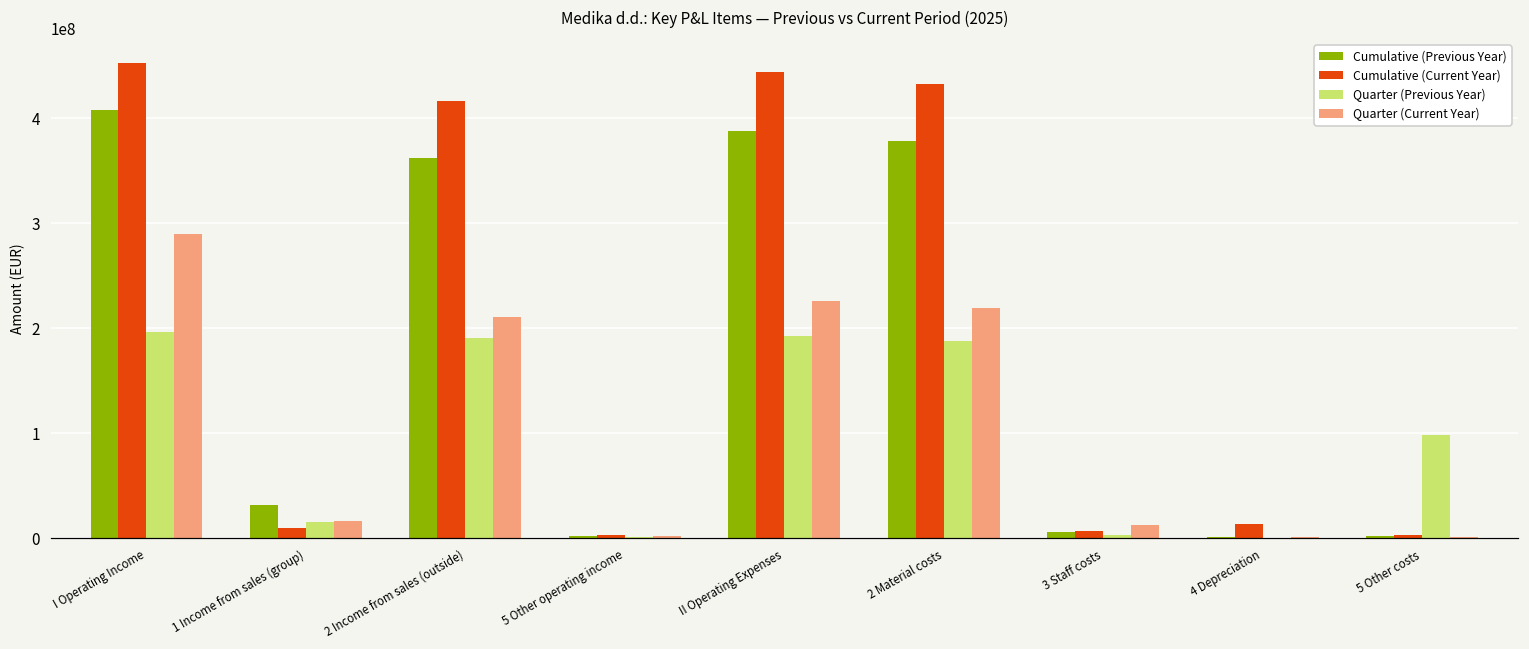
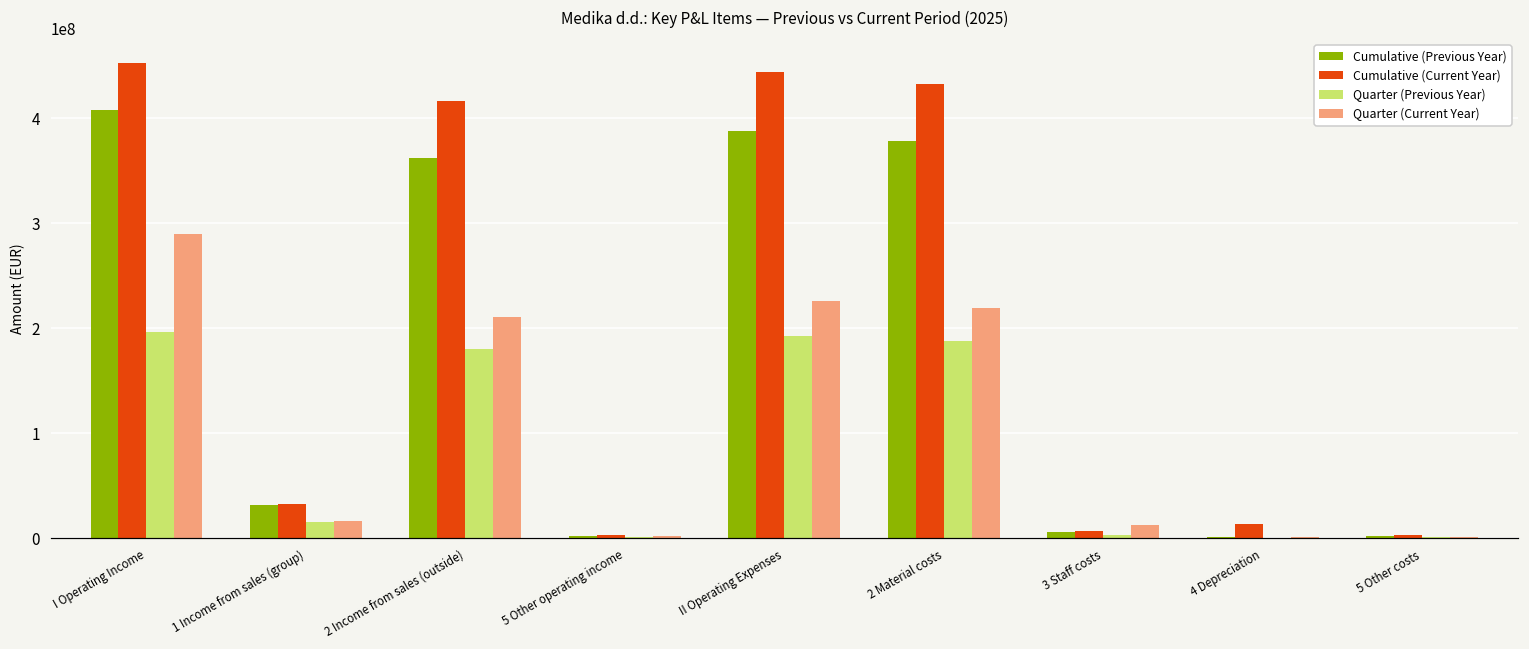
Cumulative (Current Year), 1 Income from sales (group): 10000000 -> 30000000
Quarter (Previous Year), 2 Income from sales (outside): 190000000 -> 180000000
Quarter (Previous Year), 5 Other costs: 100000000 -> 0
